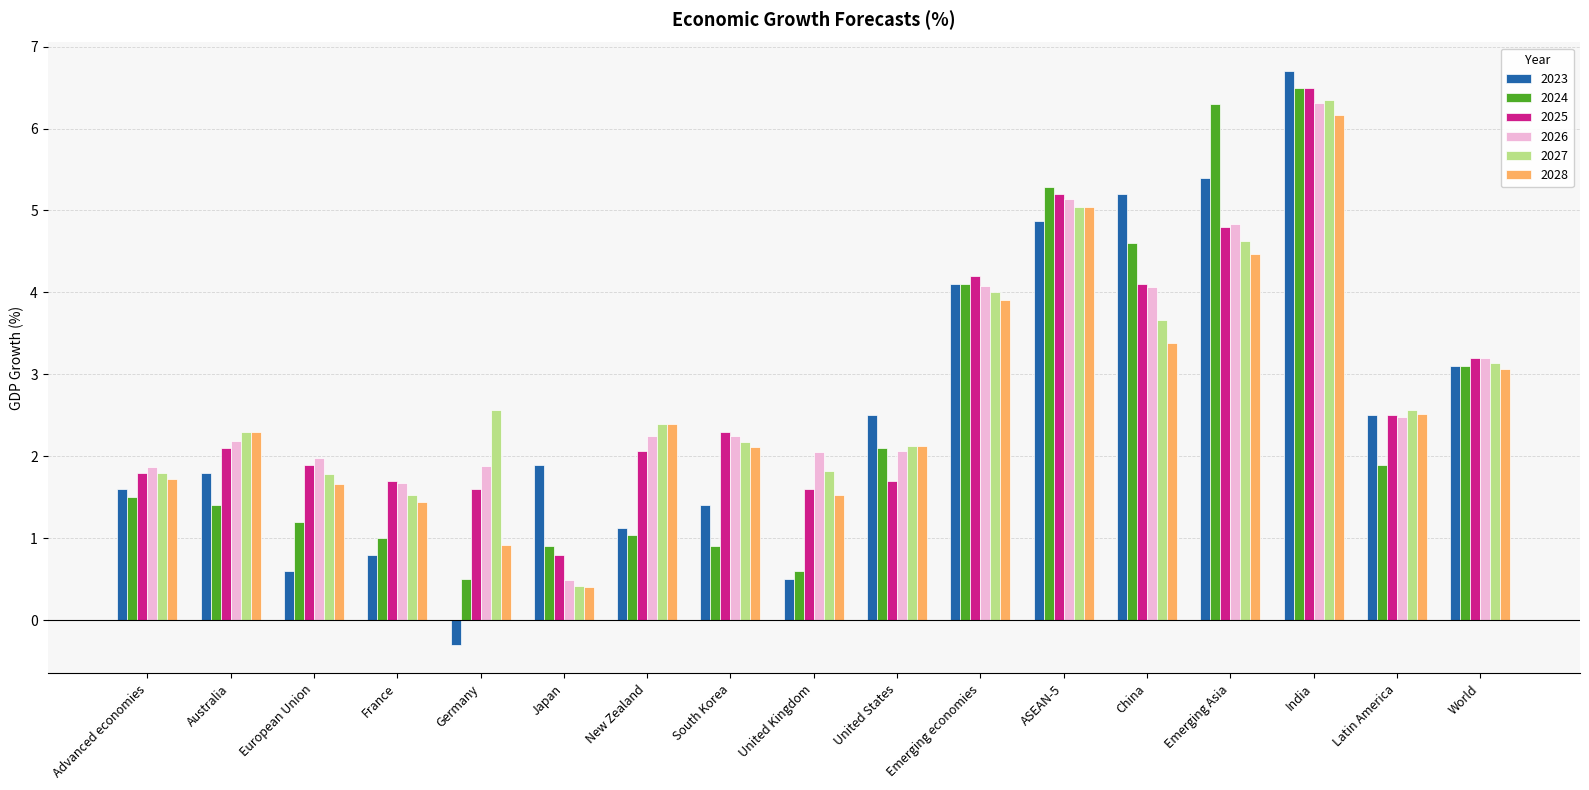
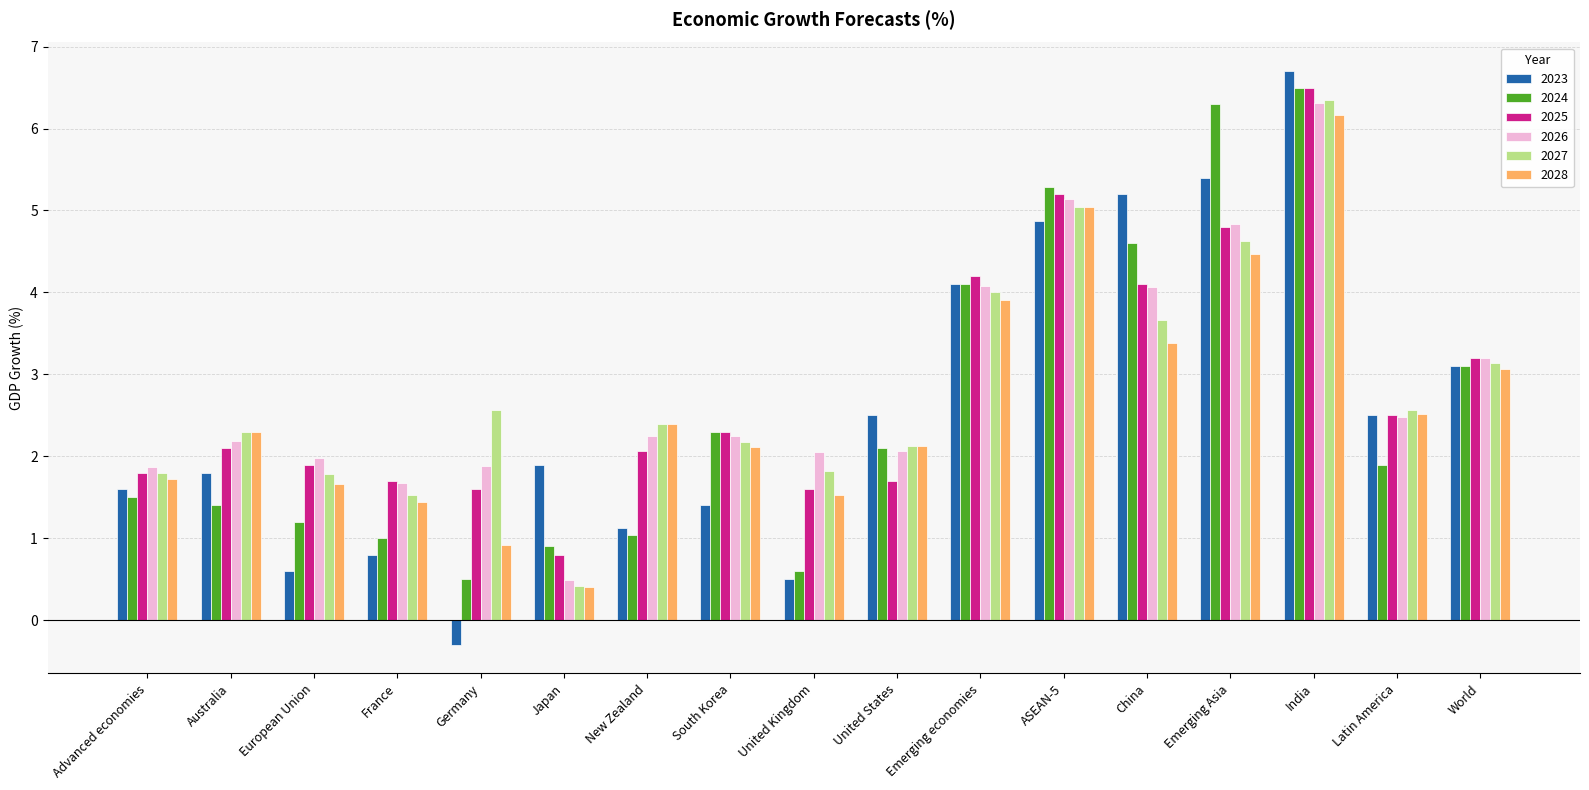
2024, South Korea: 0.9 -> 2.3
